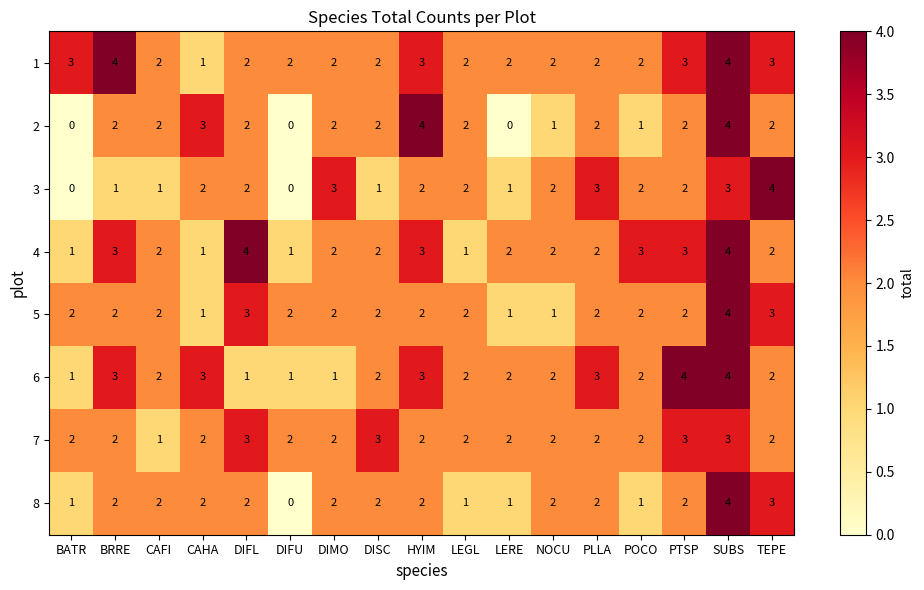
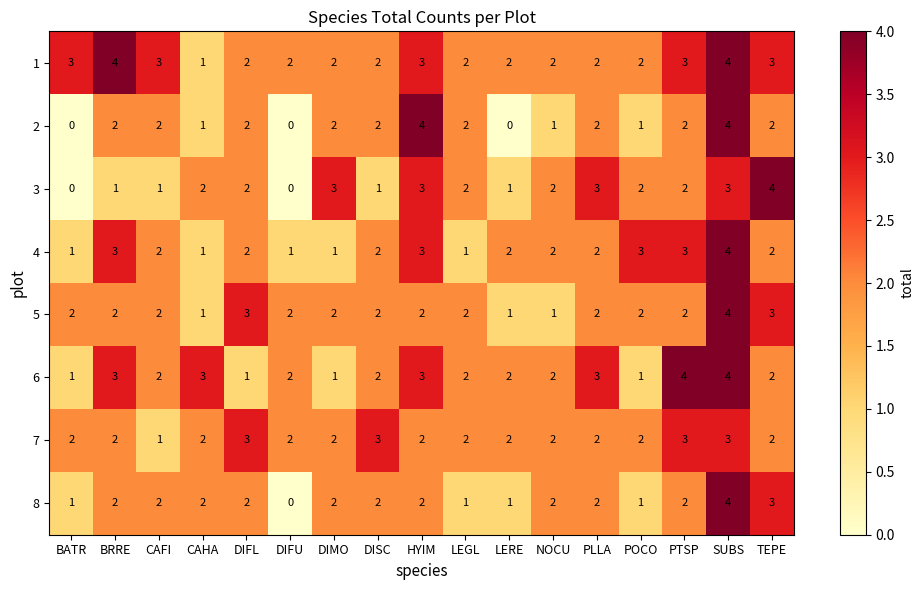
1, CAFI: 2 -> 3
2, CAHA: 3 -> 1
3, HYIM: 2 -> 3
4, DIFL: 4 -> 2
4, DIMO: 2 -> 1
6, DIFU: 1 -> 2
6, POCO: 2 -> 1
